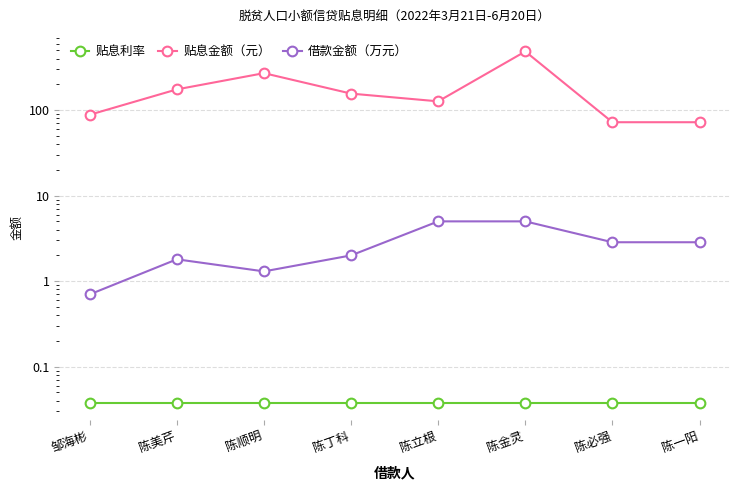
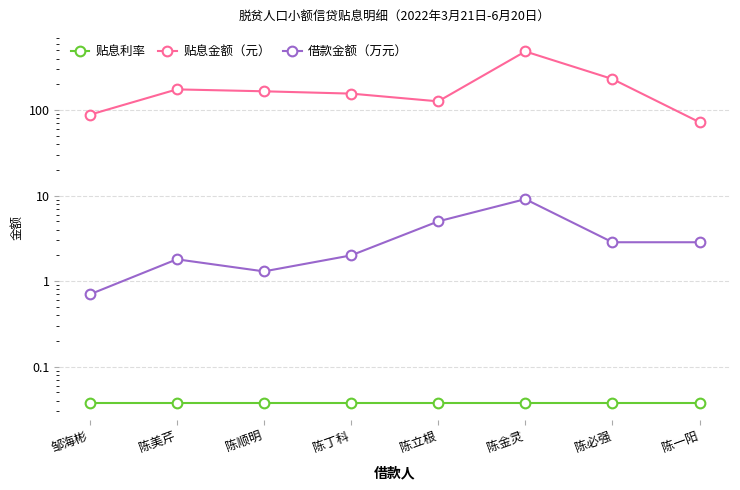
贴息金额（元）, 陈顺明: 270 -> 170
借款金额（万元）, 陈金灵: 5 -> 9
贴息金额（元）, 陈必强: 70 -> 230
